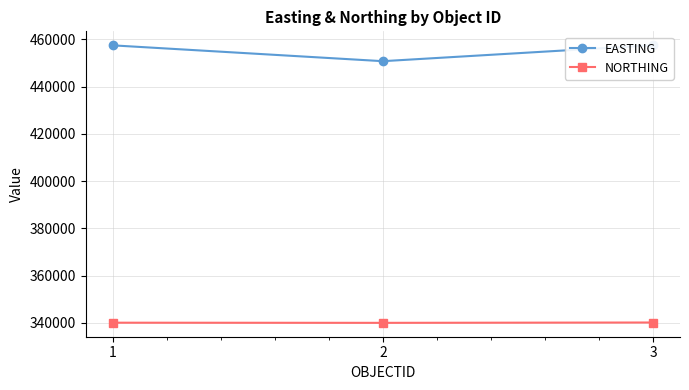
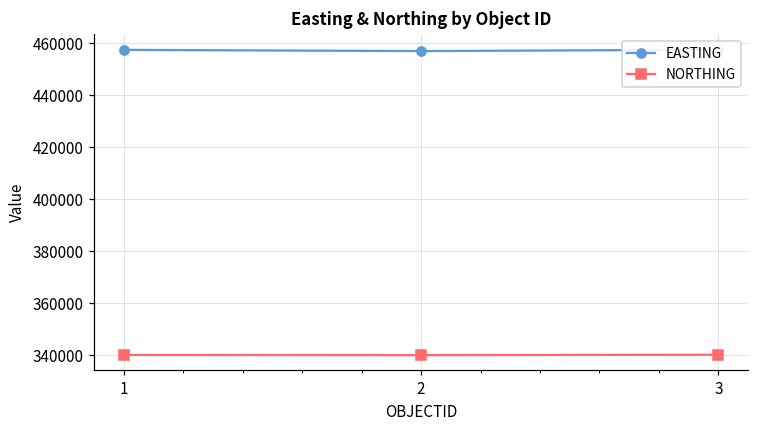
EASTING, 2: 451000 -> 457000
